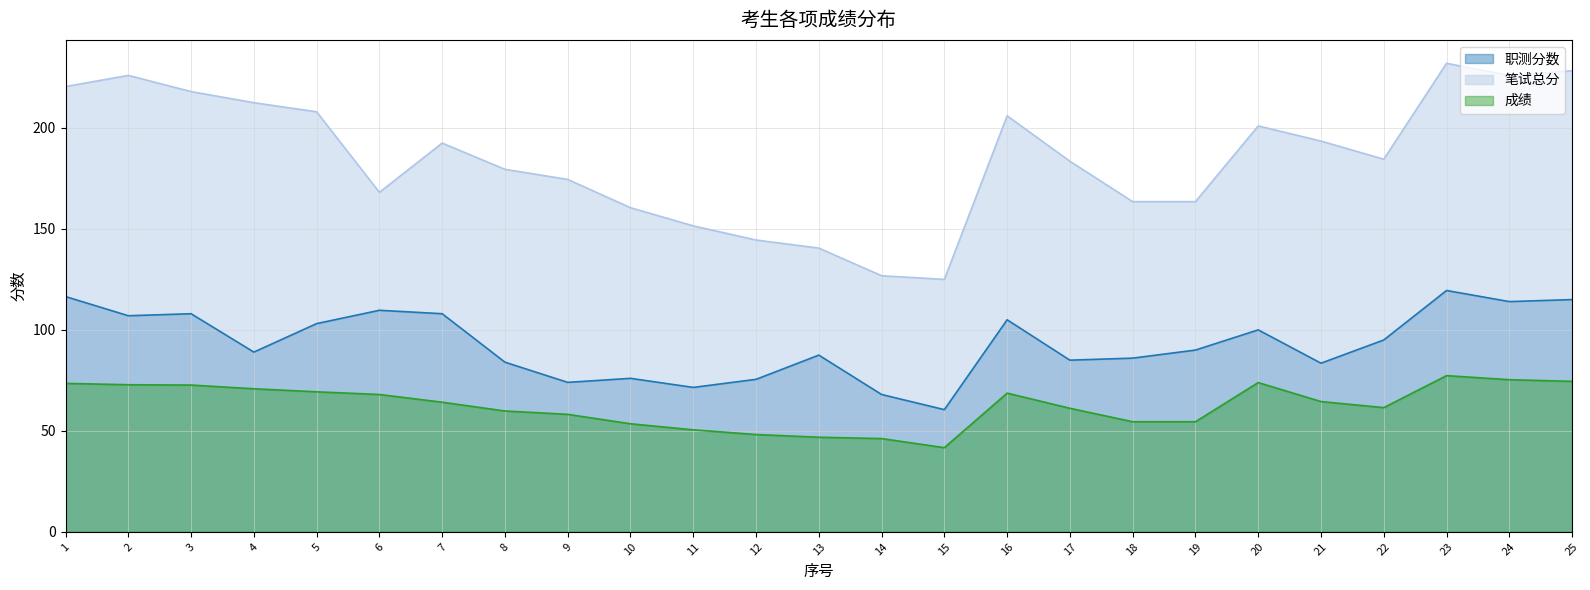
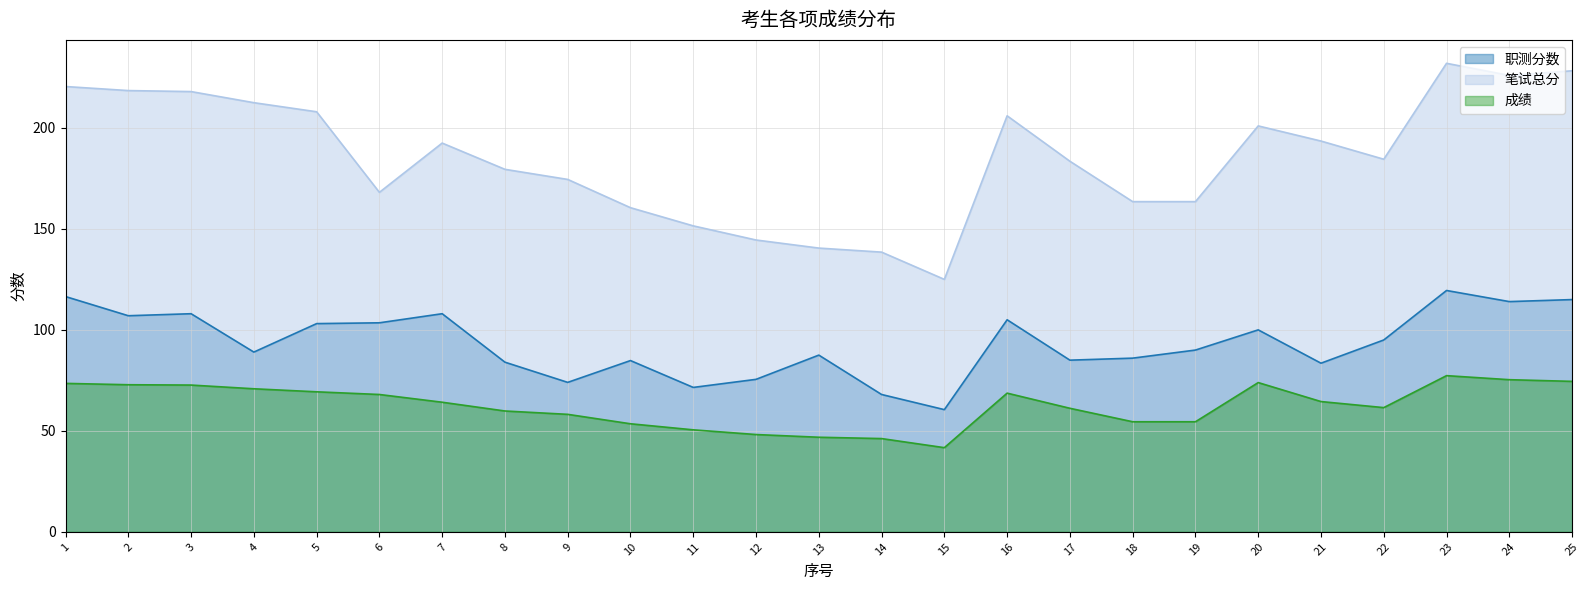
笔试总分, 2: 226 -> 219
职测分数, 6: 110 -> 104
职测分数, 10: 76 -> 85
笔试总分, 14: 127 -> 139
